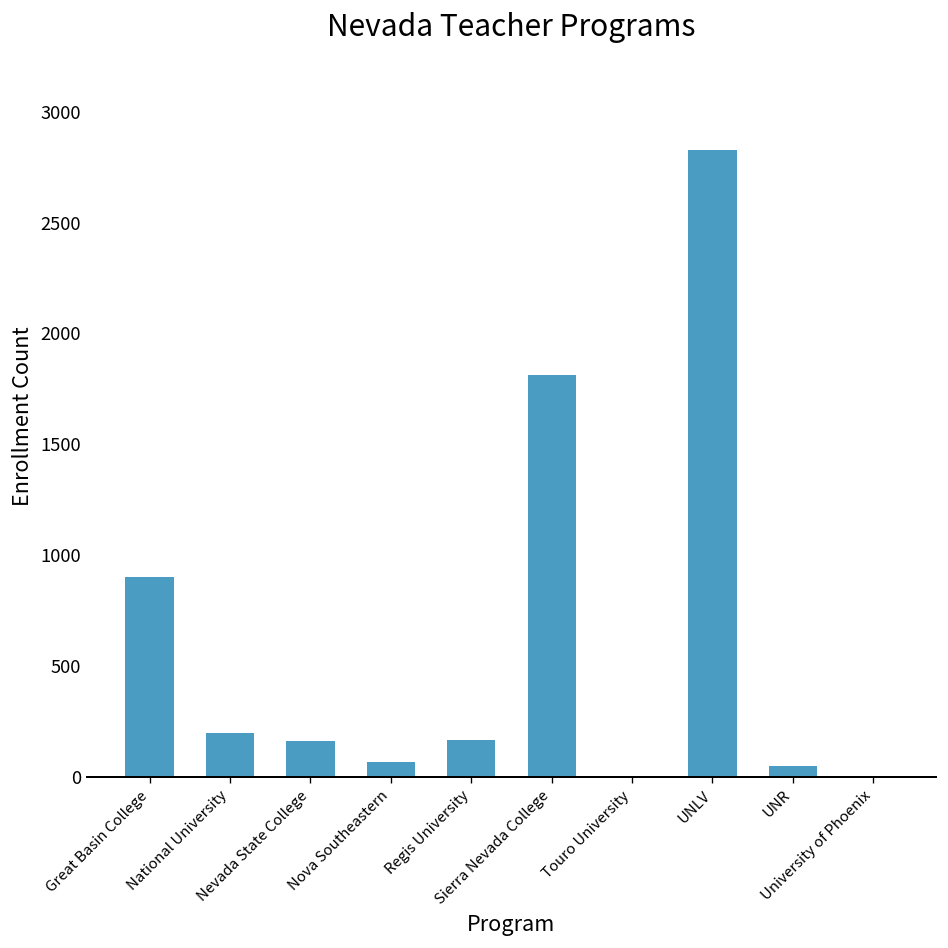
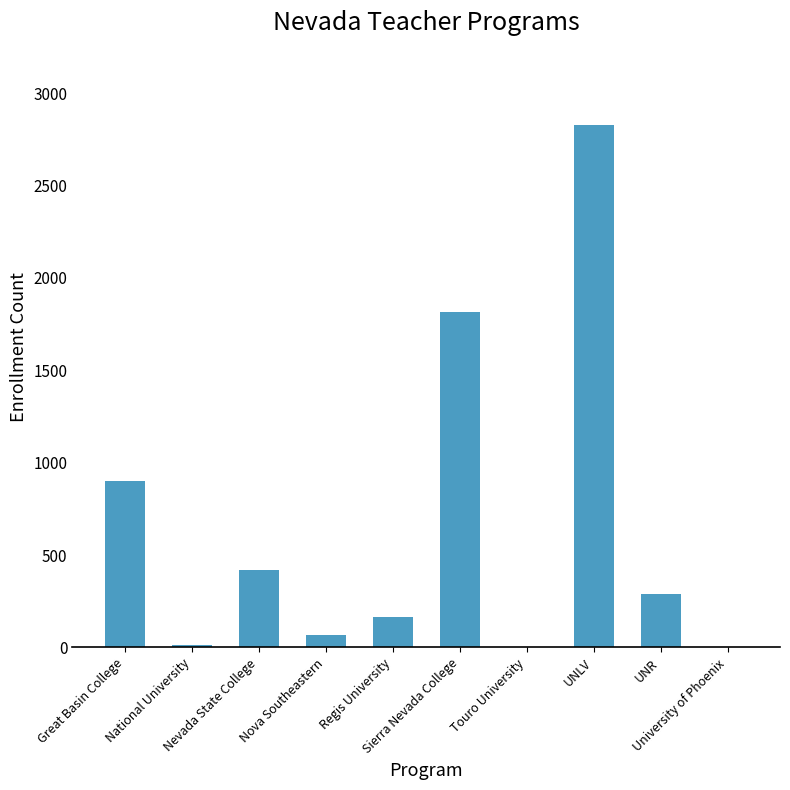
National University: 200 -> 20
Nevada State College: 160 -> 420
UNR: 50 -> 290
